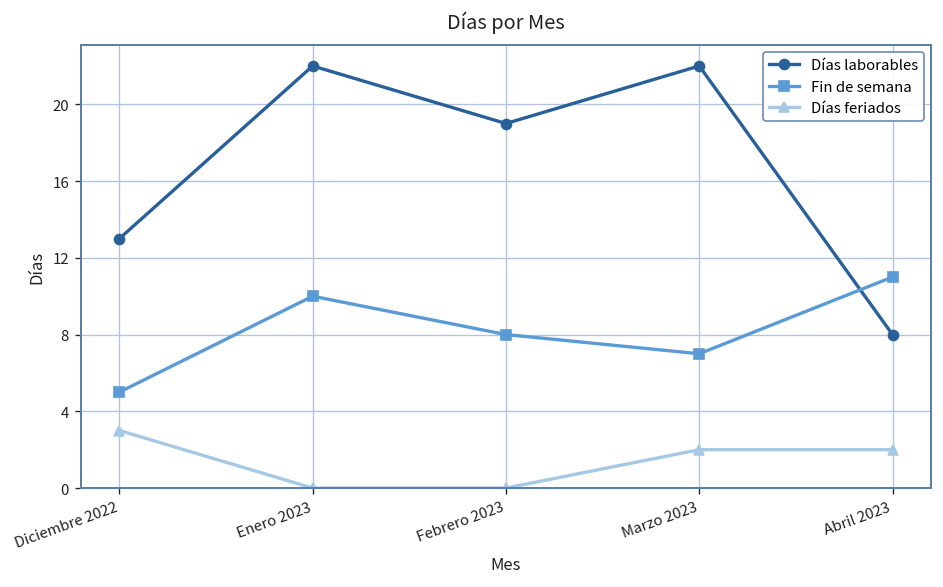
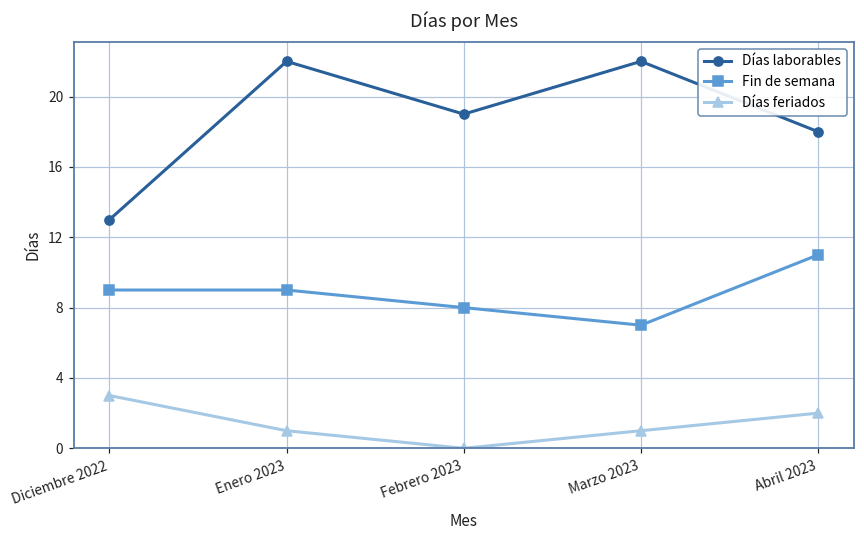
Fin de semana, Diciembre 2022: 5 -> 9
Fin de semana, Enero 2023: 10 -> 9
Días feriados, Enero 2023: 0 -> 1
Días feriados, Marzo 2023: 2 -> 1
Días laborables, Abril 2023: 8 -> 18
